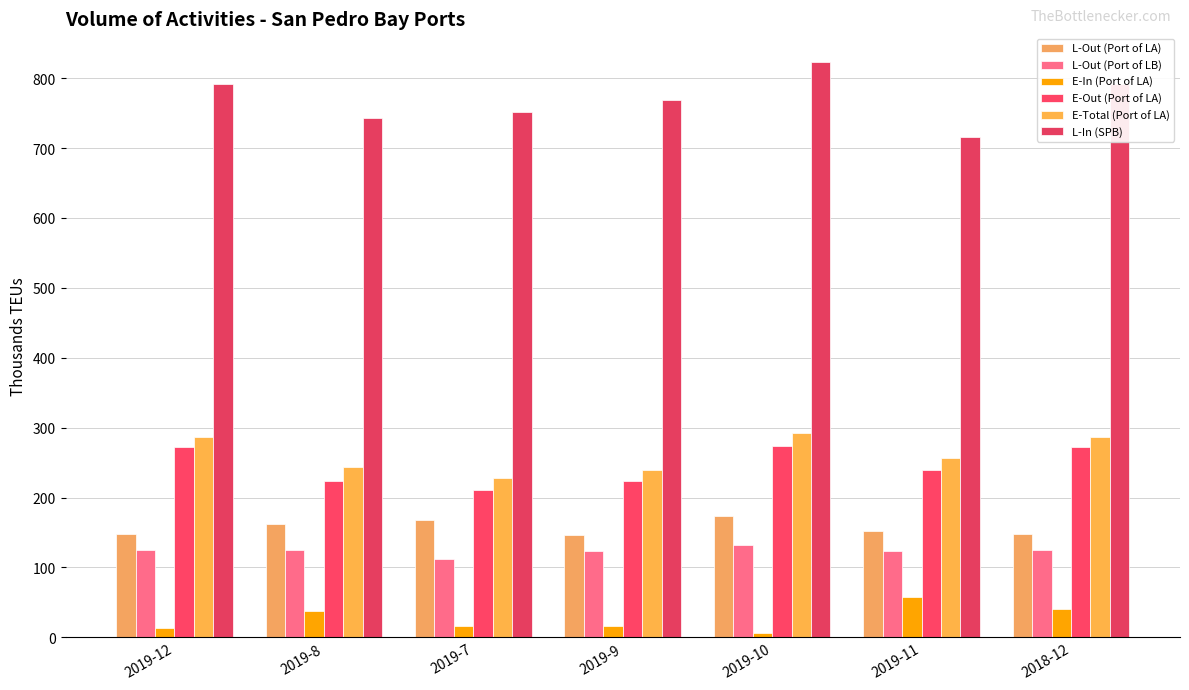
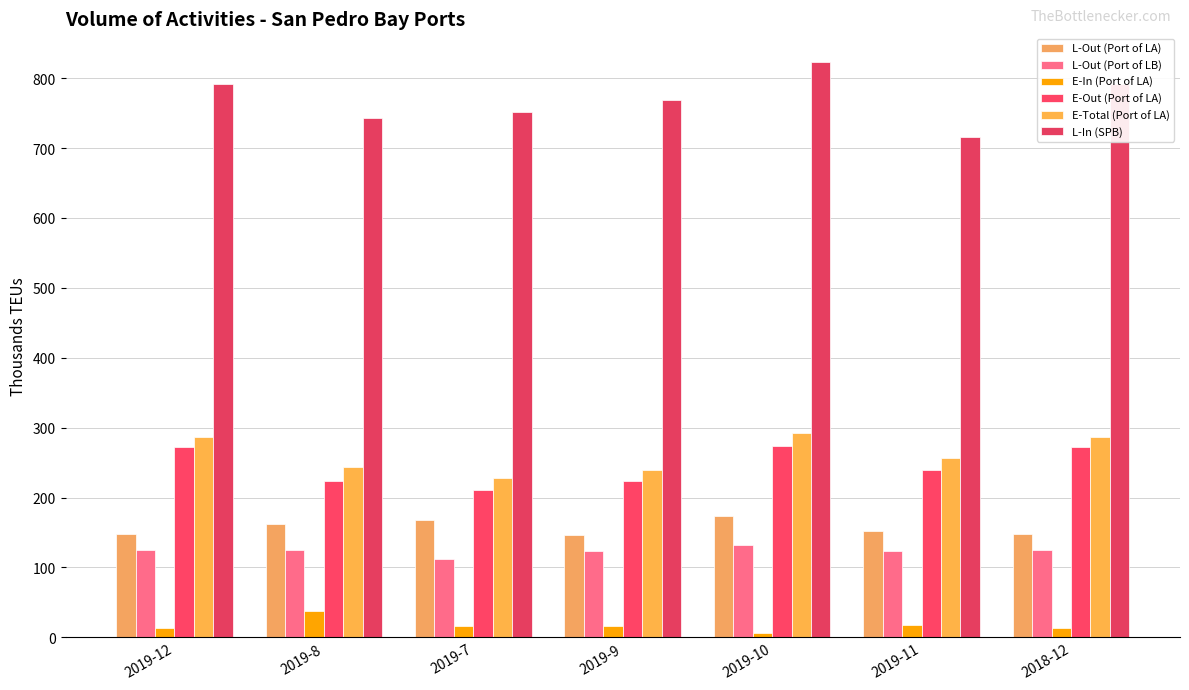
E-In (Port of LA), 2019-11: 60 -> 20
E-In (Port of LA), 2018-12: 40 -> 10
